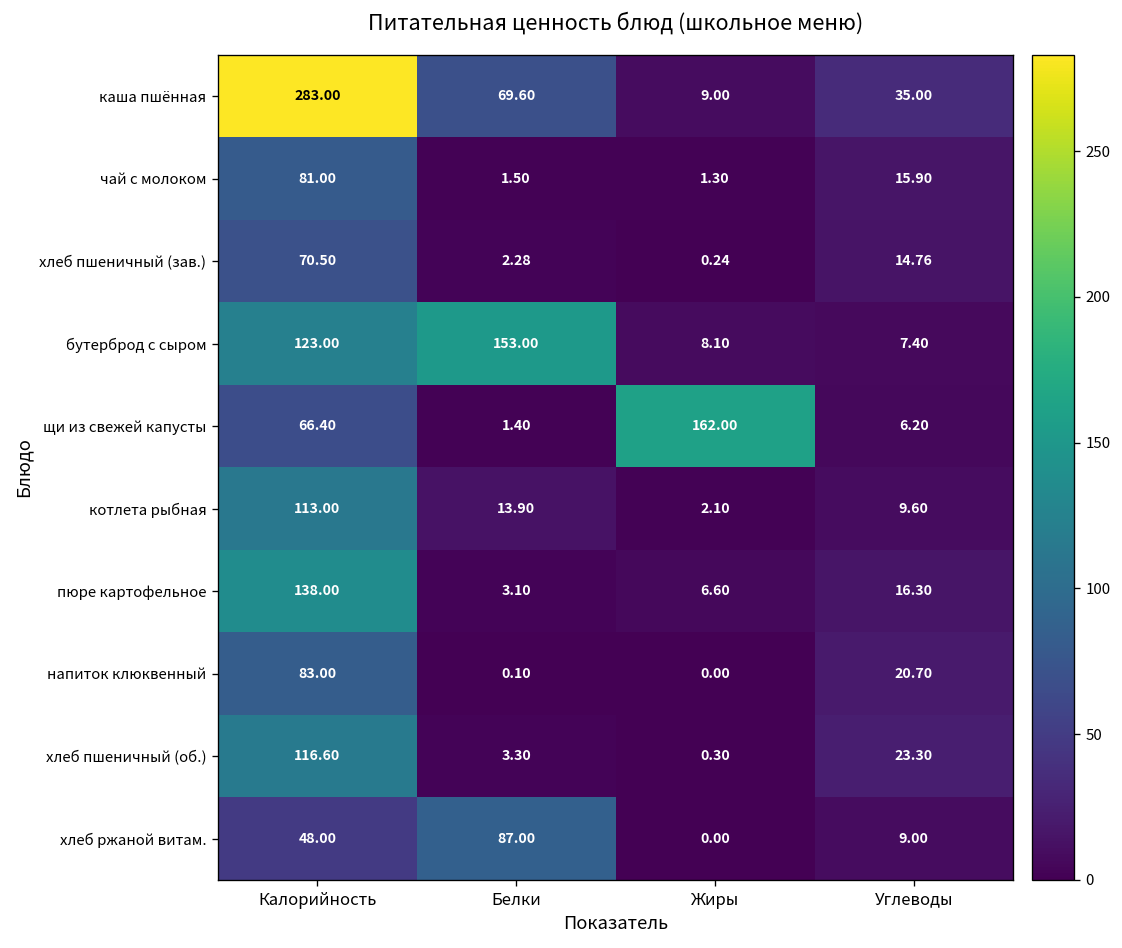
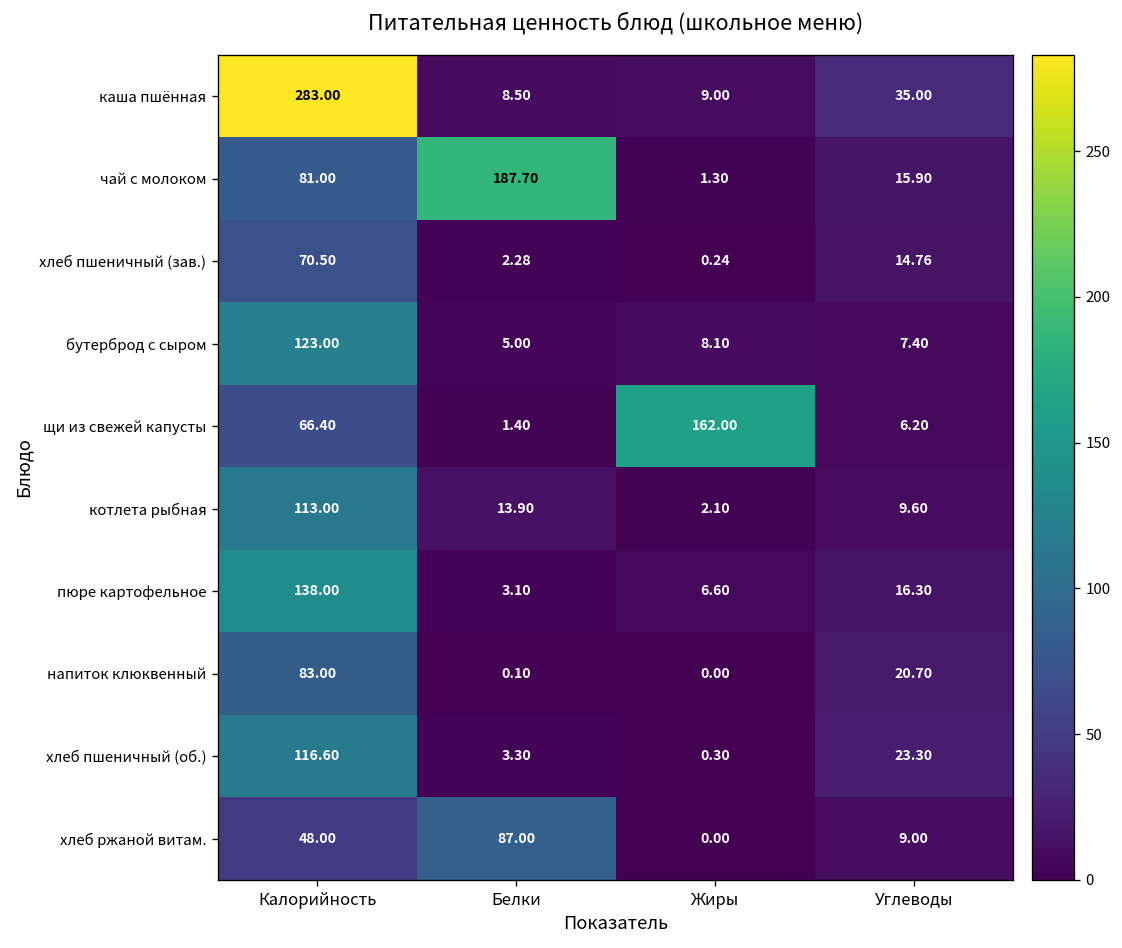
каша пшённая, Белки: 69.60 -> 8.50
чай с молоком, Белки: 1.50 -> 187.70
бутерброд с сыром, Белки: 153.00 -> 5.00
